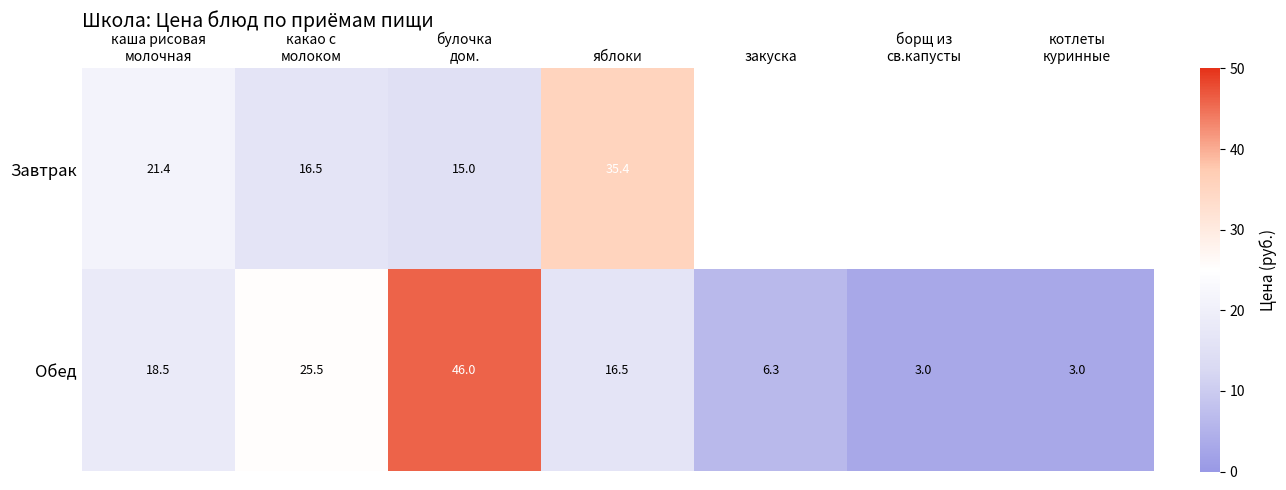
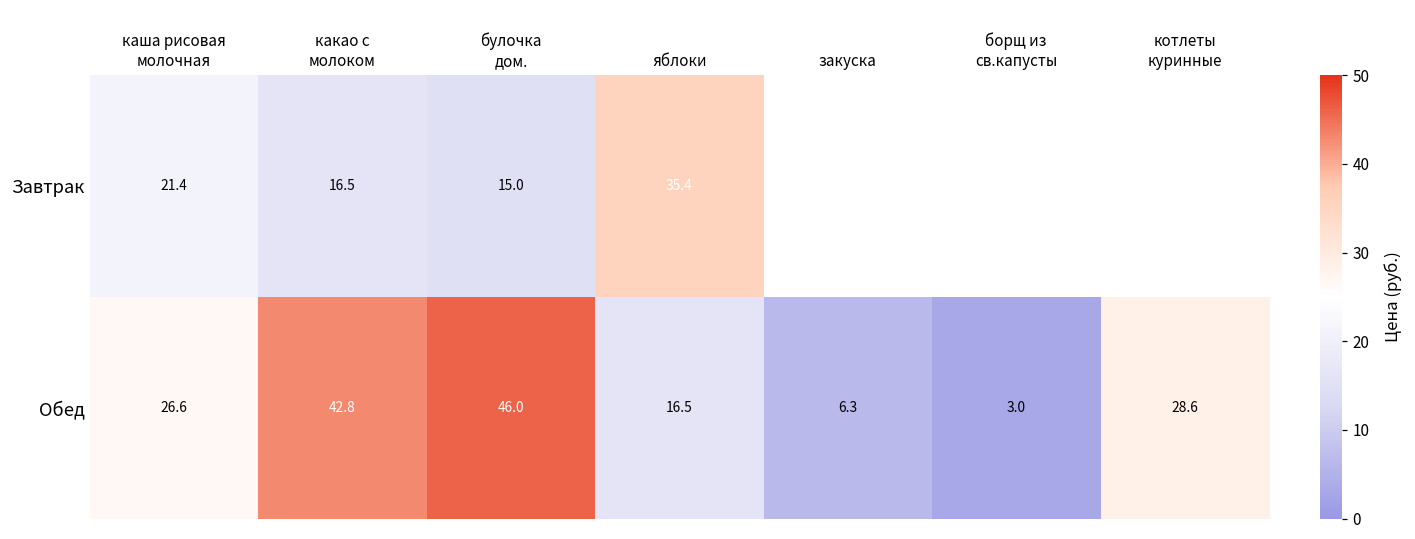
Обед, каша рисовая молочная: 18.5 -> 26.6
Обед, какао с молоком: 25.5 -> 42.8
Обед, котлеты куринные: 3.0 -> 28.6
